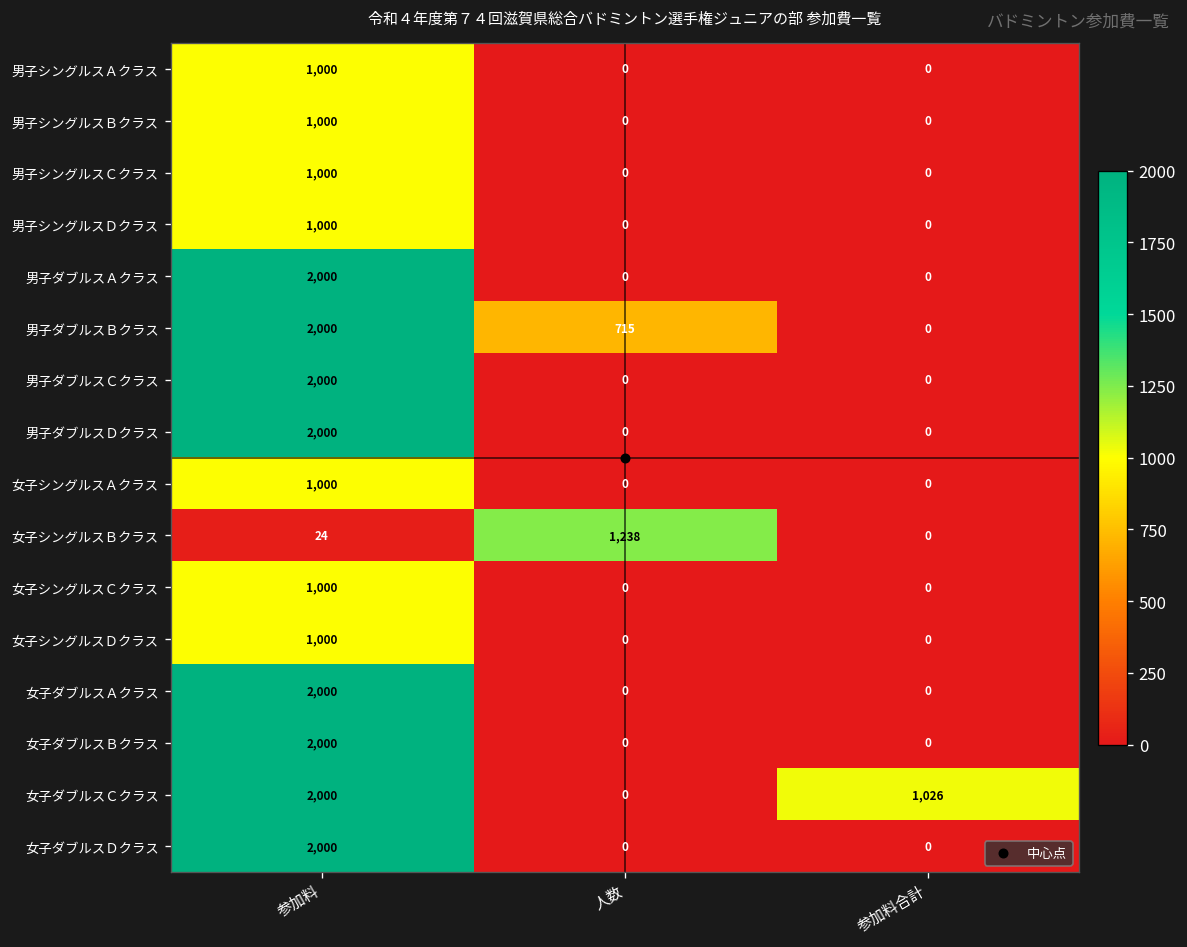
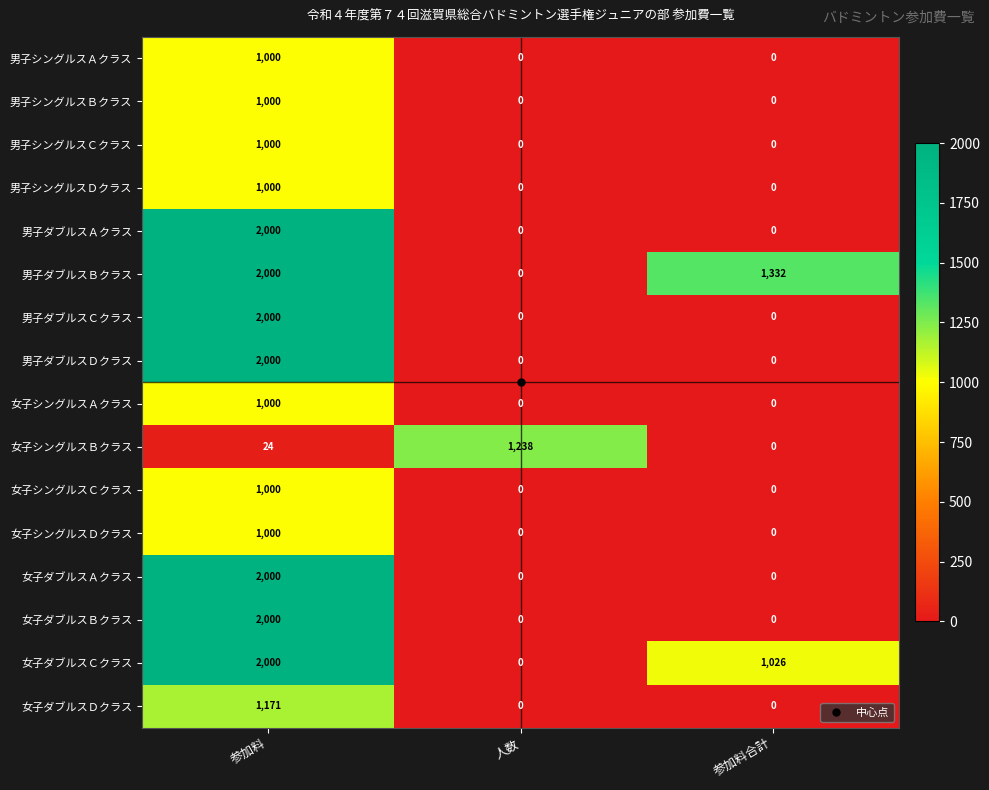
男子ダブルスＢクラス, 人数: 715 -> 0
男子ダブルスＢクラス, 参加料合計: 0 -> 1,332
女子ダブルスＤクラス, 参加料: 2,000 -> 1,171
